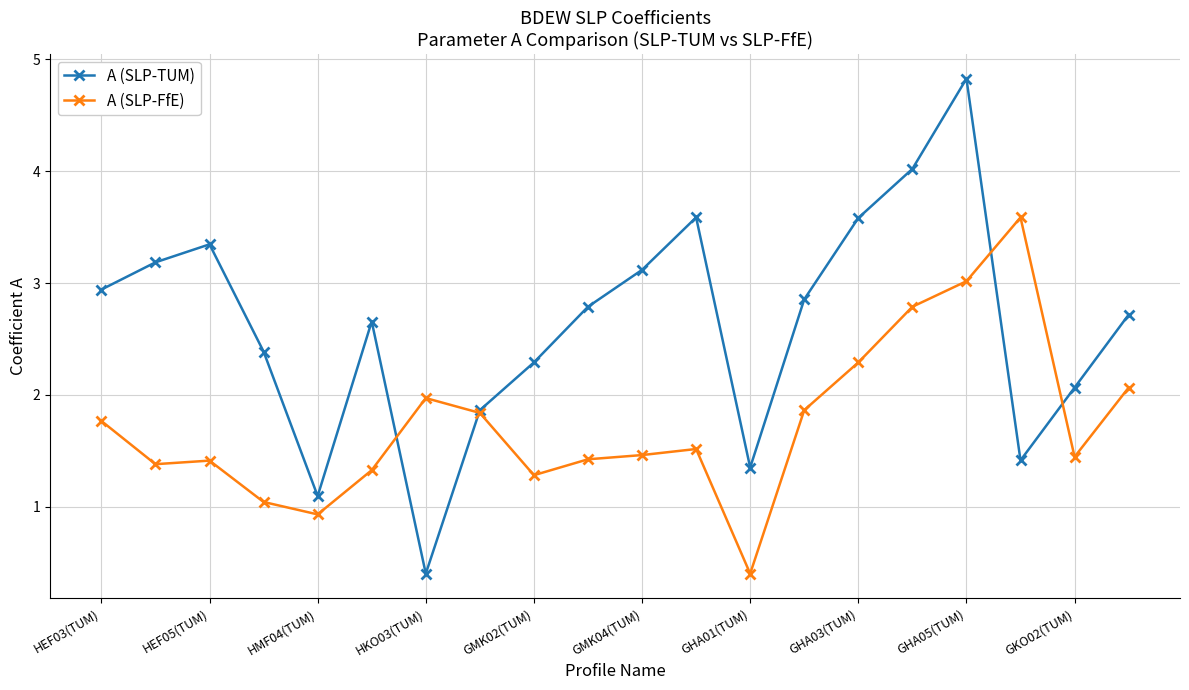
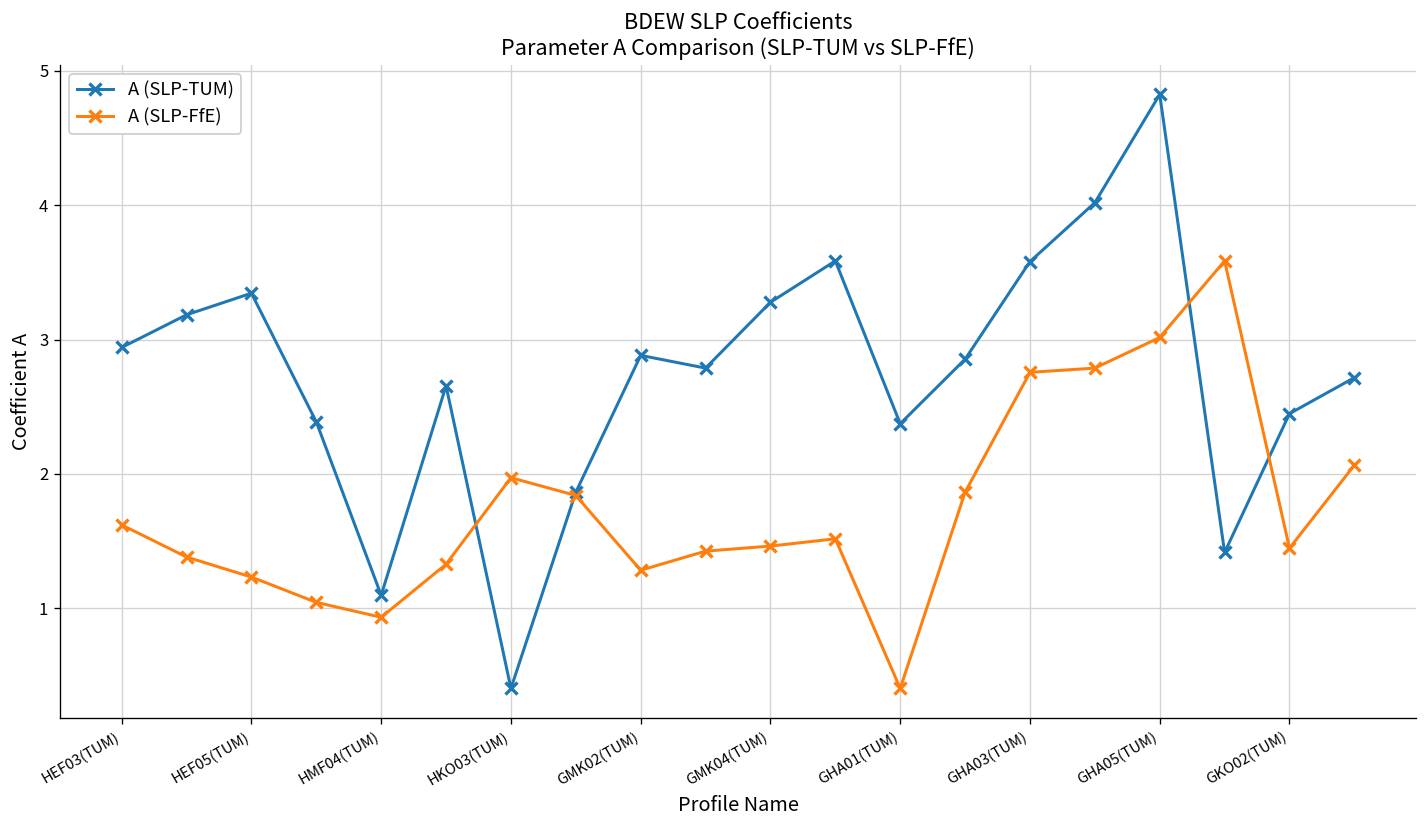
A (SLP-FfE), HEF03(TUM): 1.77 -> 1.62
A (SLP-FfE), HEF05(TUM): 1.41 -> 1.23
A (SLP-TUM), GMK02(TUM): 2.29 -> 2.88
A (SLP-TUM), GMK04(TUM): 3.12 -> 3.28
A (SLP-TUM), GHA01(TUM): 1.35 -> 2.37
A (SLP-FfE), GHA03(TUM): 2.29 -> 2.76
A (SLP-TUM), GKO02(TUM): 2.07 -> 2.45
